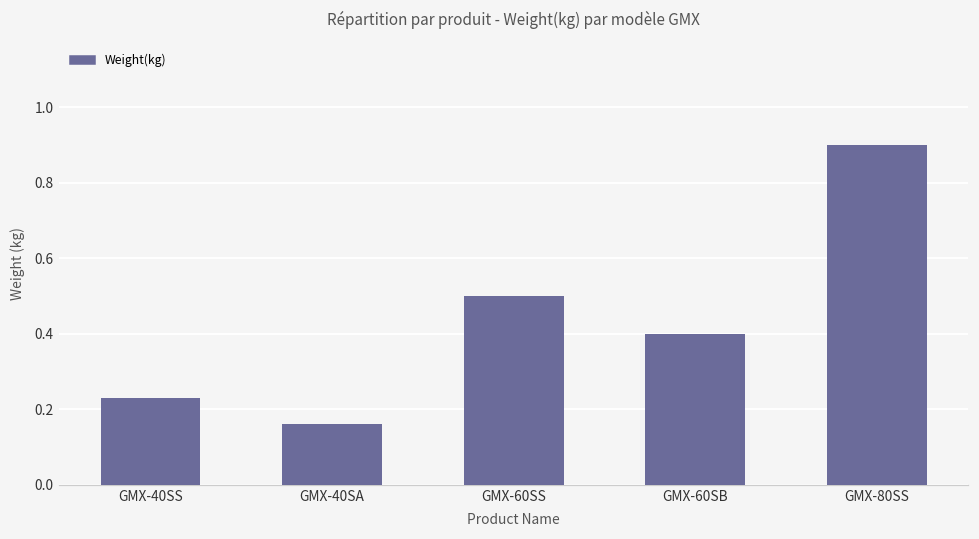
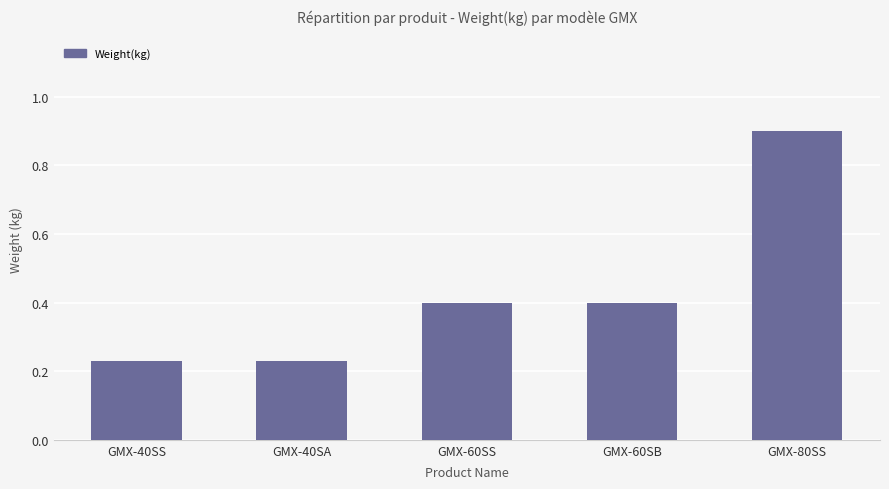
GMX-40SA: 0.16 -> 0.23
GMX-60SS: 0.5 -> 0.4
